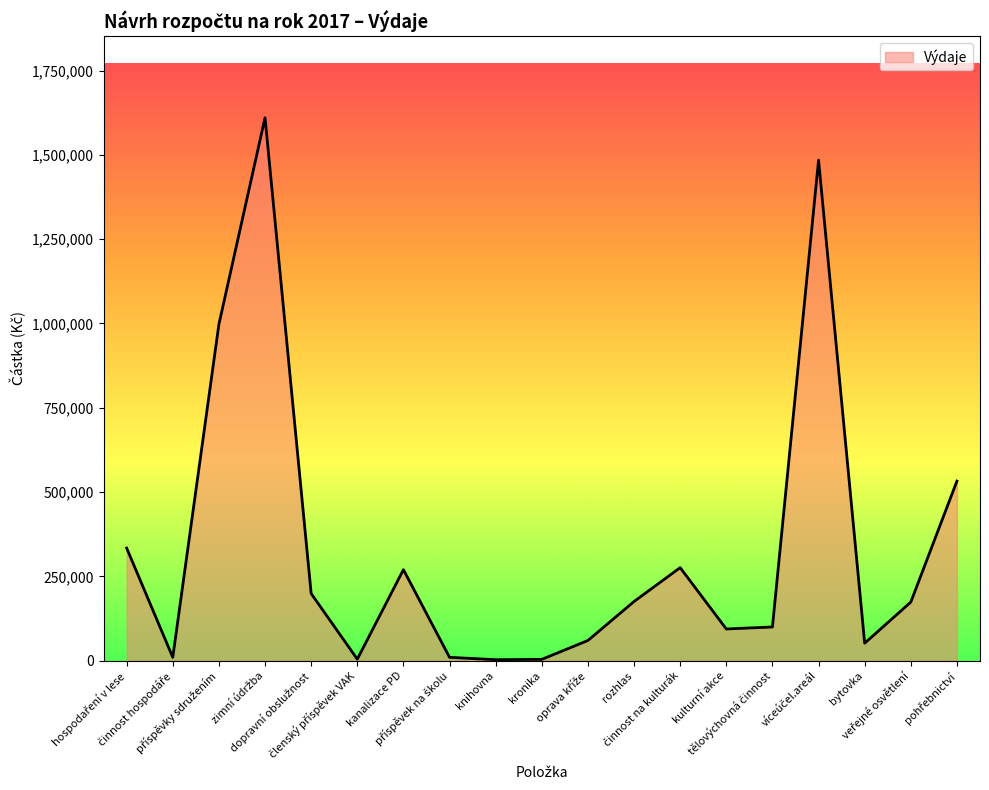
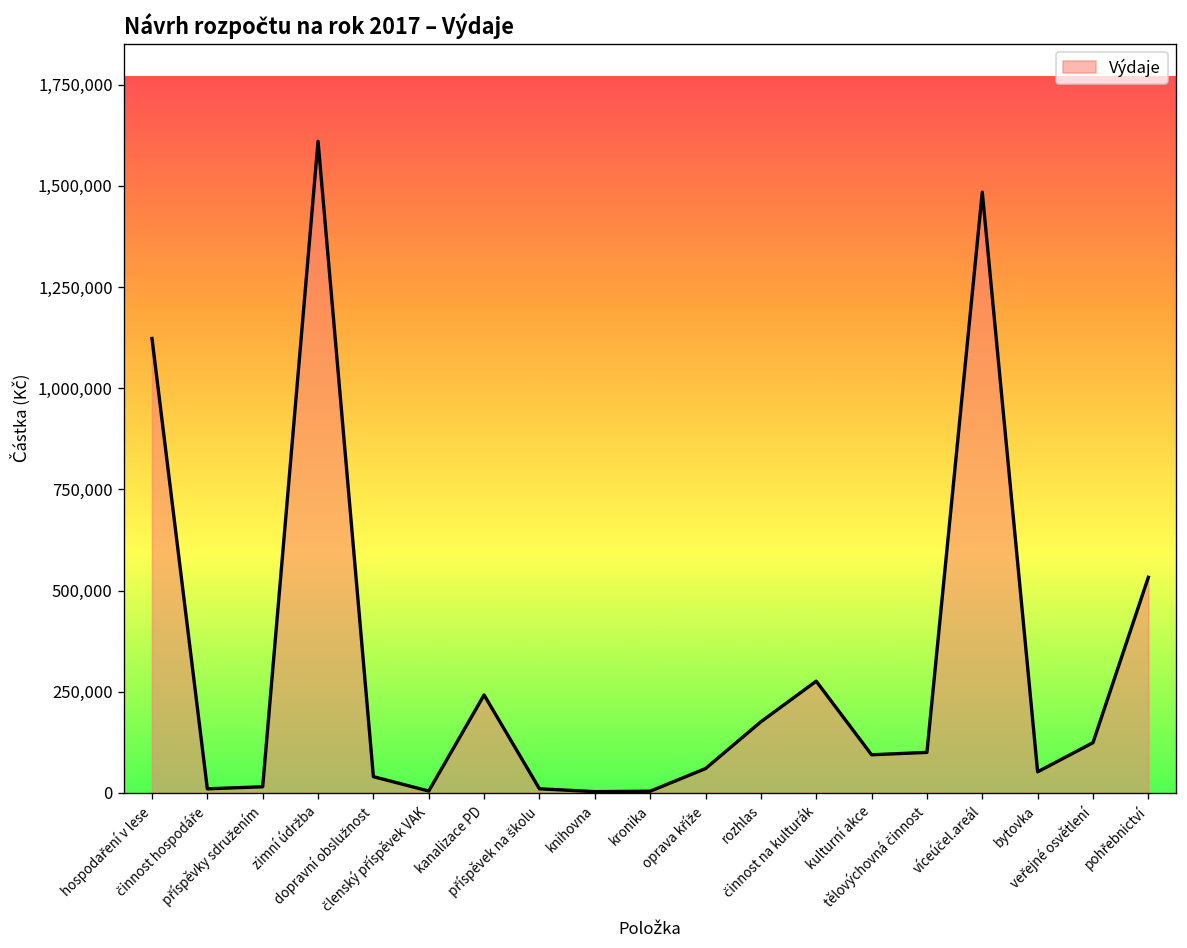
hospodaření v lese: 330,000 -> 1,120,000
příspěvky sdružením: 1,000,000 -> 20,000
dopravní obslužnost: 200,000 -> 40,000
kanalizace PD: 270,000 -> 240,000
veřejné osvětlení: 170,000 -> 120,000
